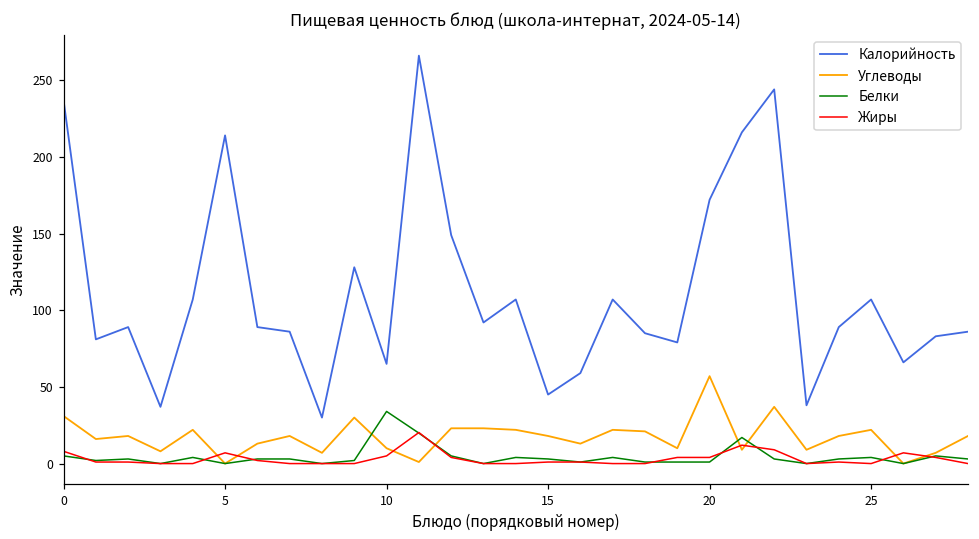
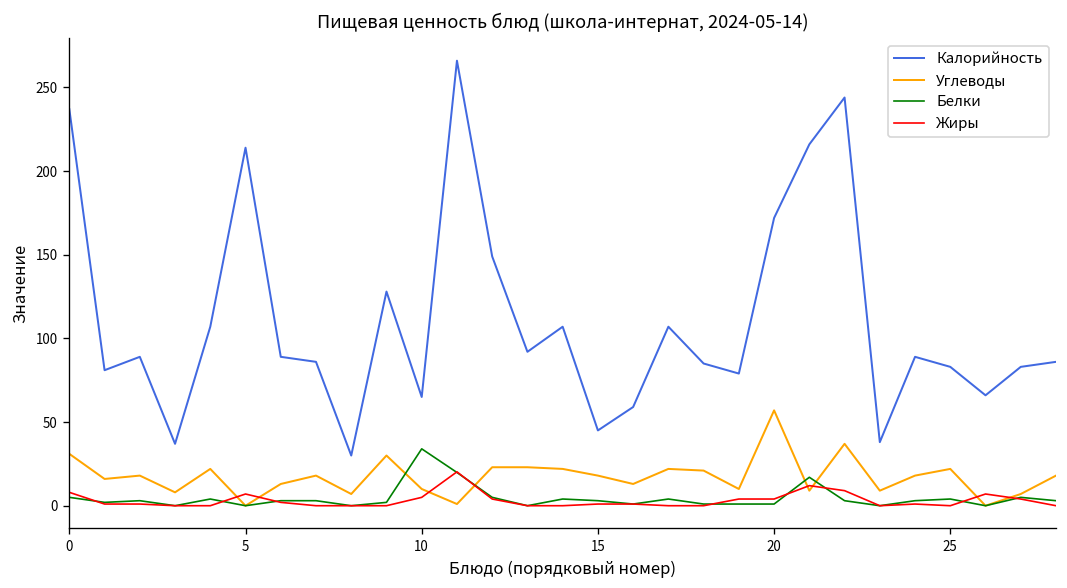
Калорийность, 25: 107 -> 83
